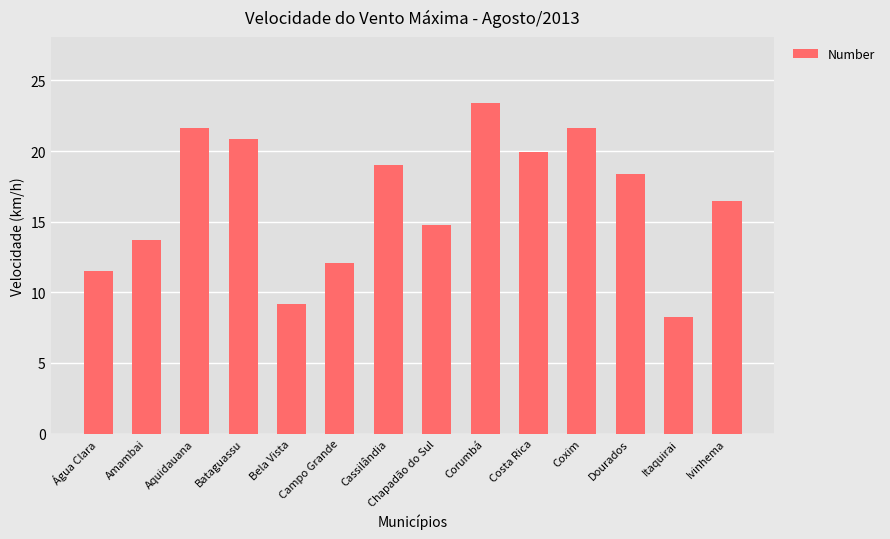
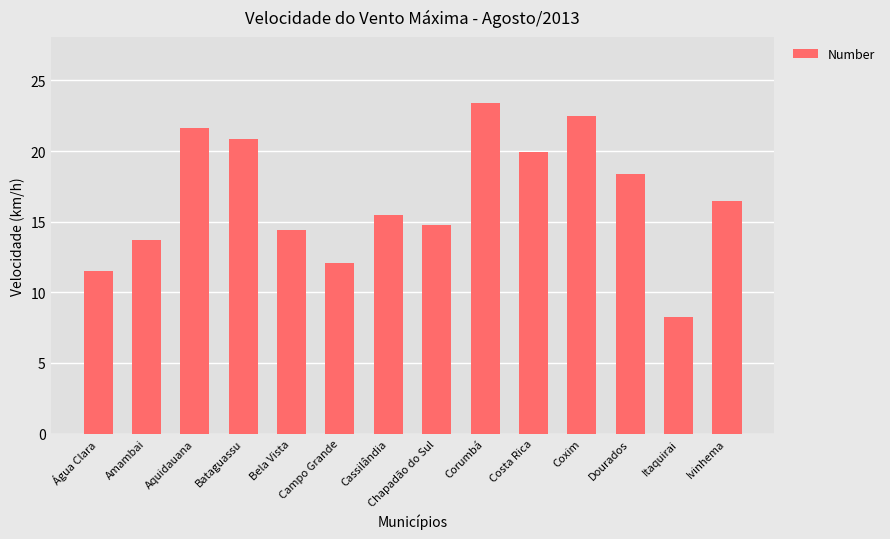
Bela Vista: 9.2 -> 14.4
Cassilândia: 19.0 -> 15.5
Coxim: 21.6 -> 22.5
